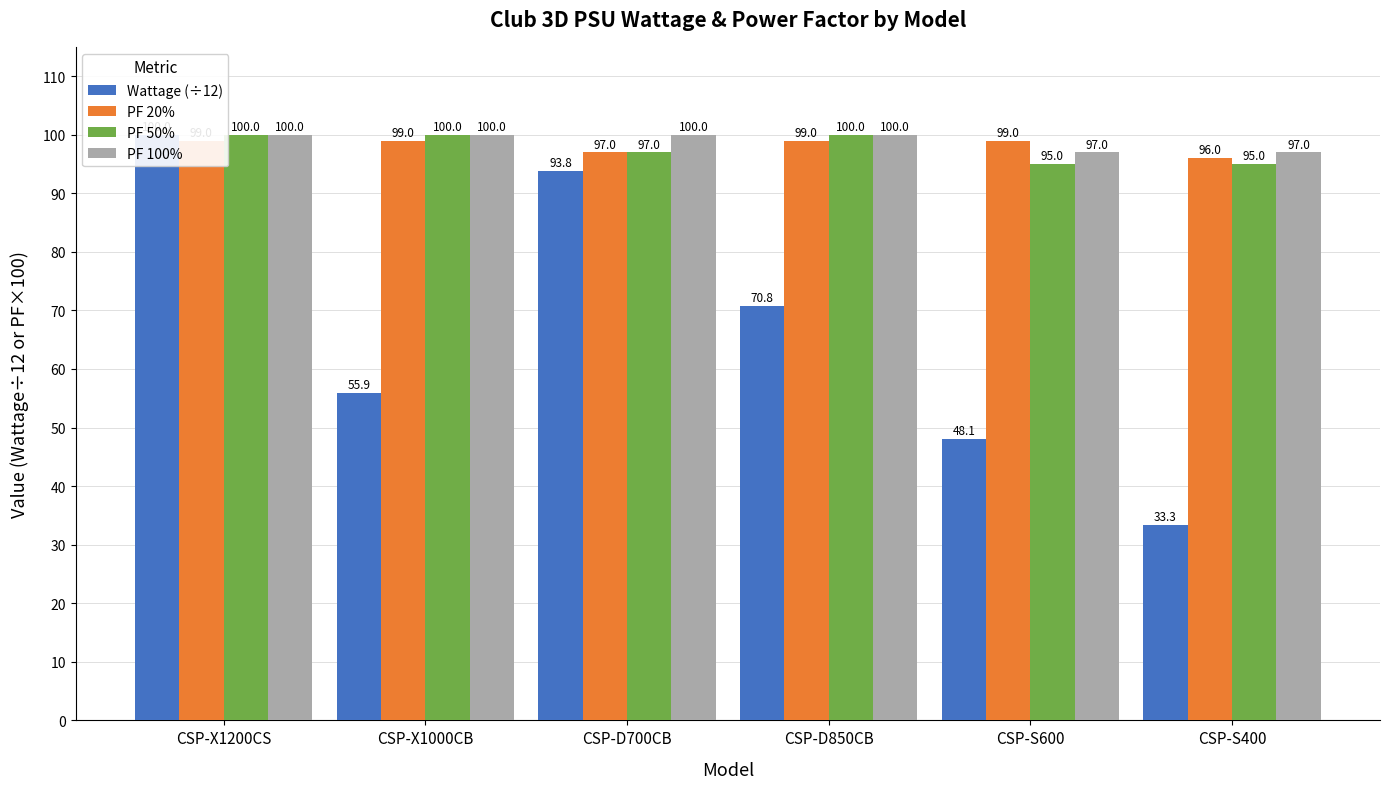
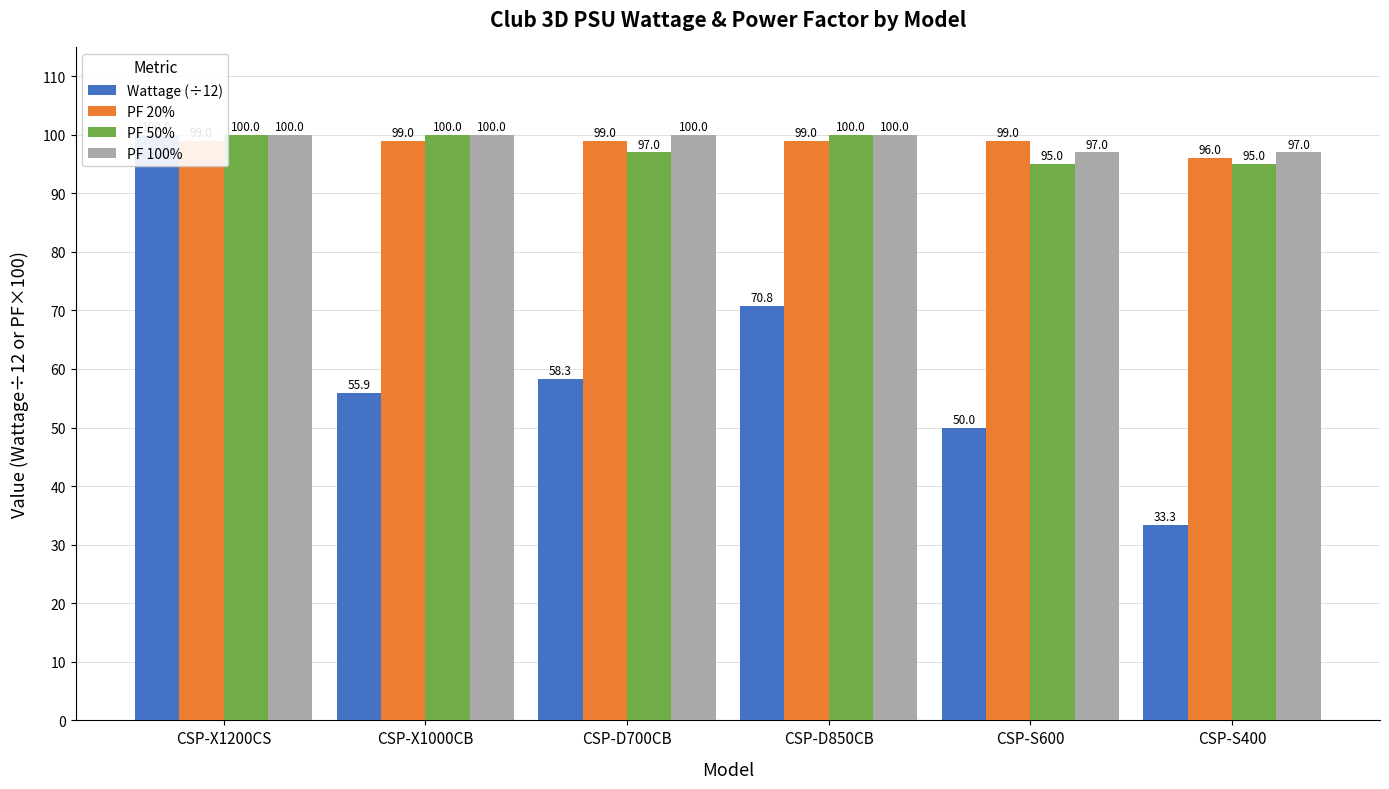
Wattage (÷12), CSP-D700CB: 93.8 -> 58.3
PF 20%, CSP-D700CB: 97.0 -> 99.0
Wattage (÷12), CSP-S600: 48.1 -> 50.0
